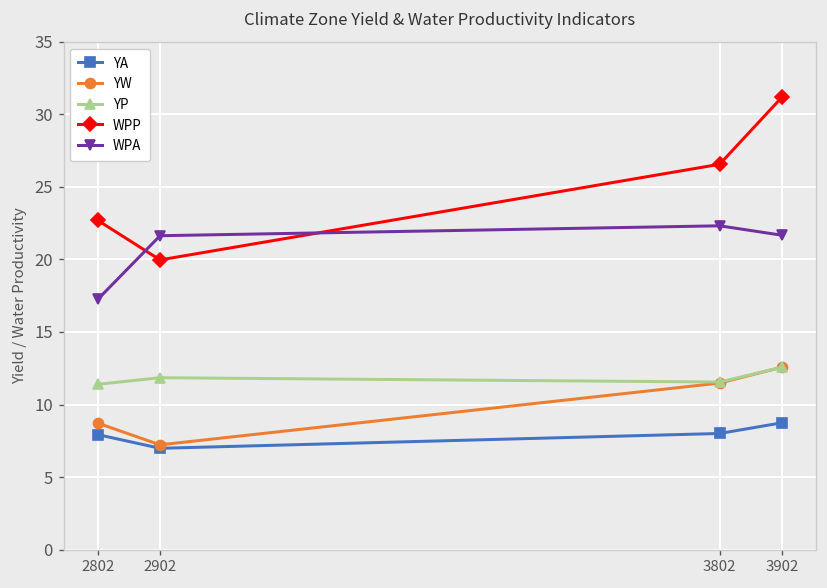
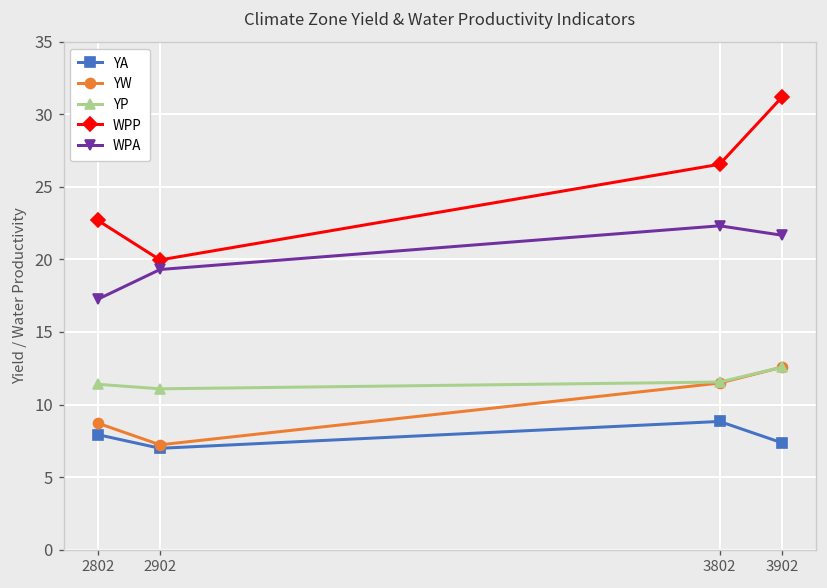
YP, 2902: 11.8 -> 11.1
WPA, 2902: 21.6 -> 19.3
YA, 3802: 8.0 -> 8.8
YA, 3902: 8.7 -> 7.4
